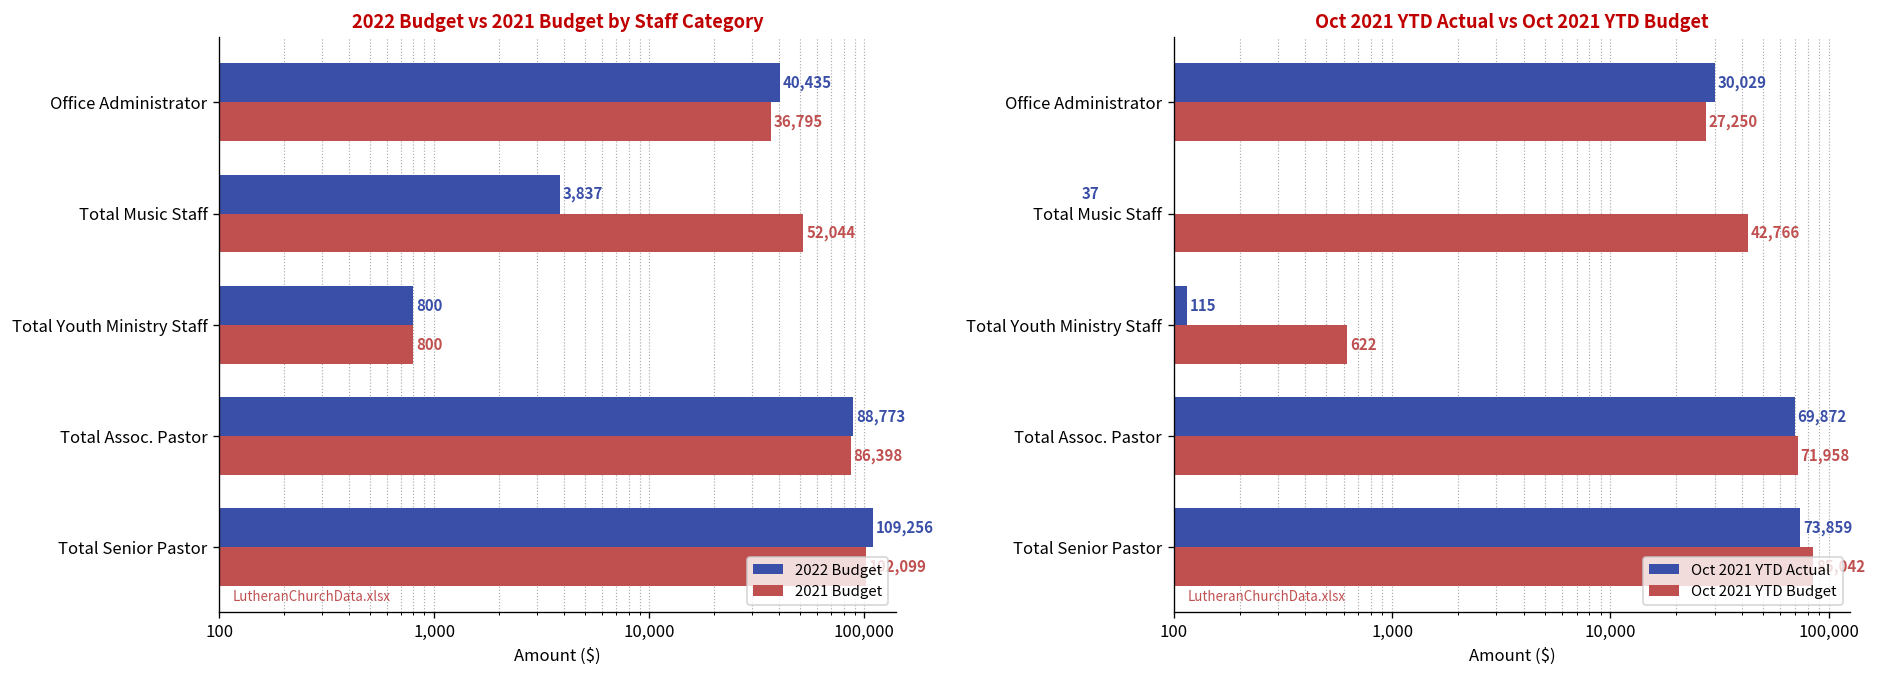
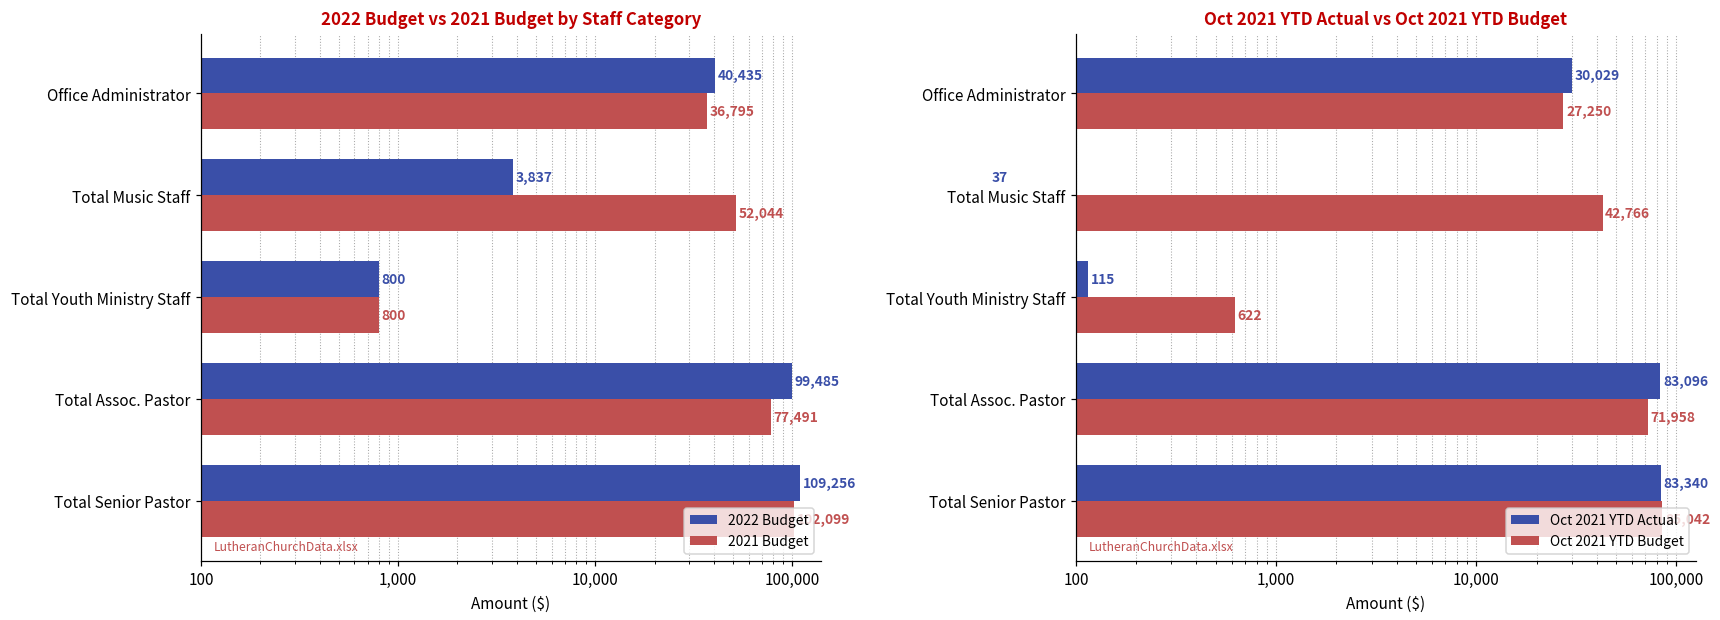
2022 Budget vs 2021 Budget by Staff Category, 2022 Budget, Total Assoc. Pastor: 88,773 -> 99,485
2022 Budget vs 2021 Budget by Staff Category, 2021 Budget, Total Assoc. Pastor: 86,398 -> 77,491
Oct 2021 YTD Actual vs Oct 2021 YTD Budget, Oct 2021 YTD Actual, Total Assoc. Pastor: 69,872 -> 83,096
Oct 2021 YTD Actual vs Oct 2021 YTD Budget, Oct 2021 YTD Actual, Total Senior Pastor: 73,859 -> 83,340
